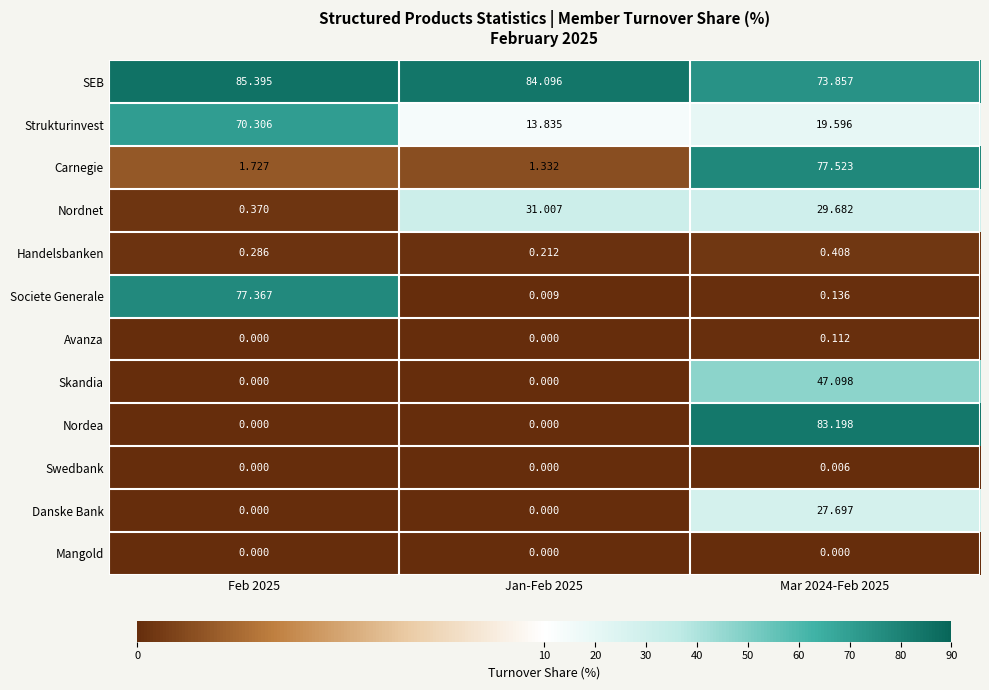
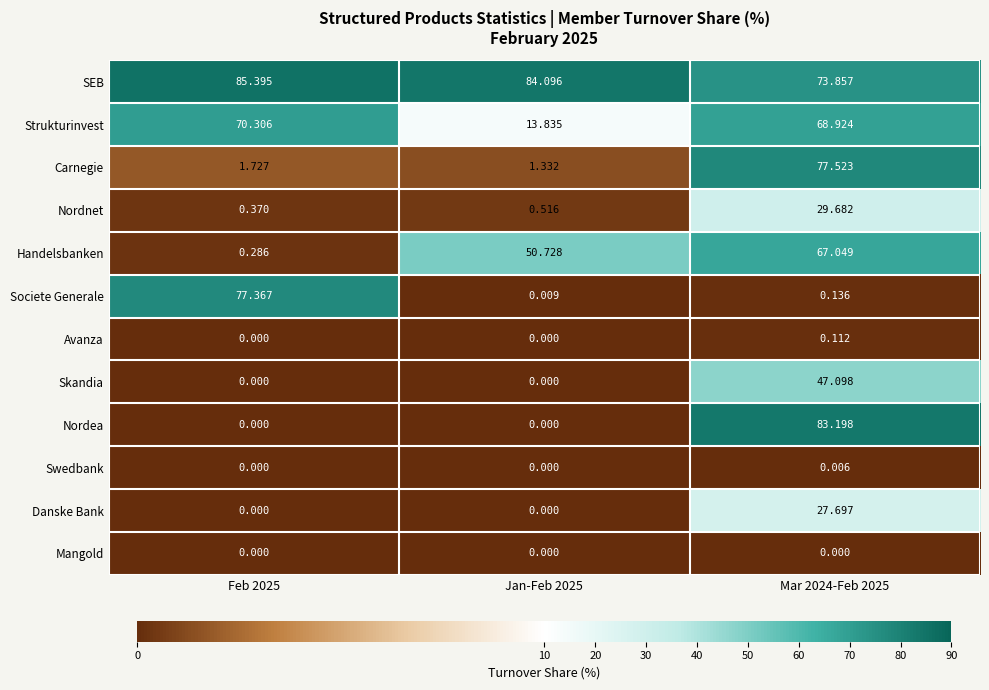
Strukturinvest, Mar 2024-Feb 2025: 19.596 -> 68.924
Nordnet, Jan-Feb 2025: 31.007 -> 0.516
Handelsbanken, Jan-Feb 2025: 0.212 -> 50.728
Handelsbanken, Mar 2024-Feb 2025: 0.408 -> 67.049
